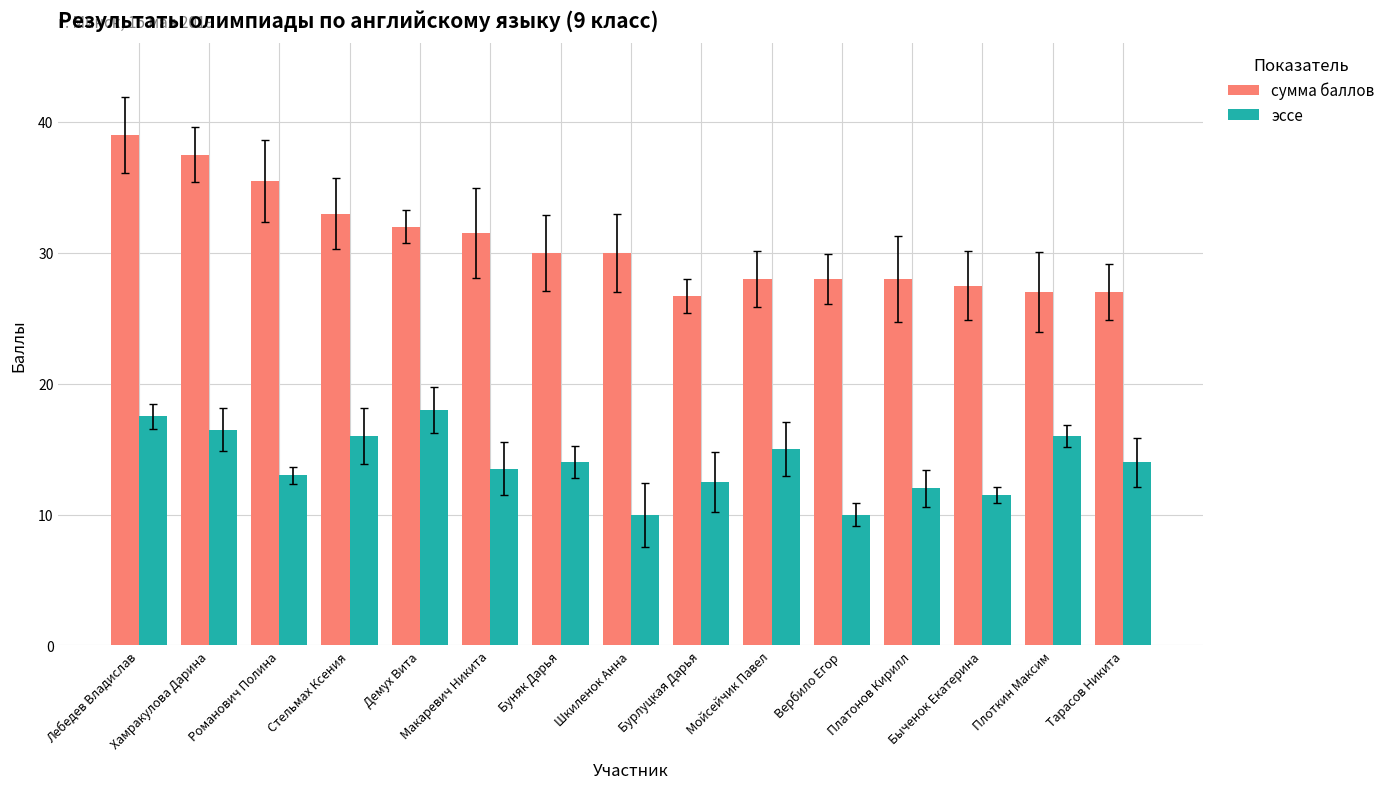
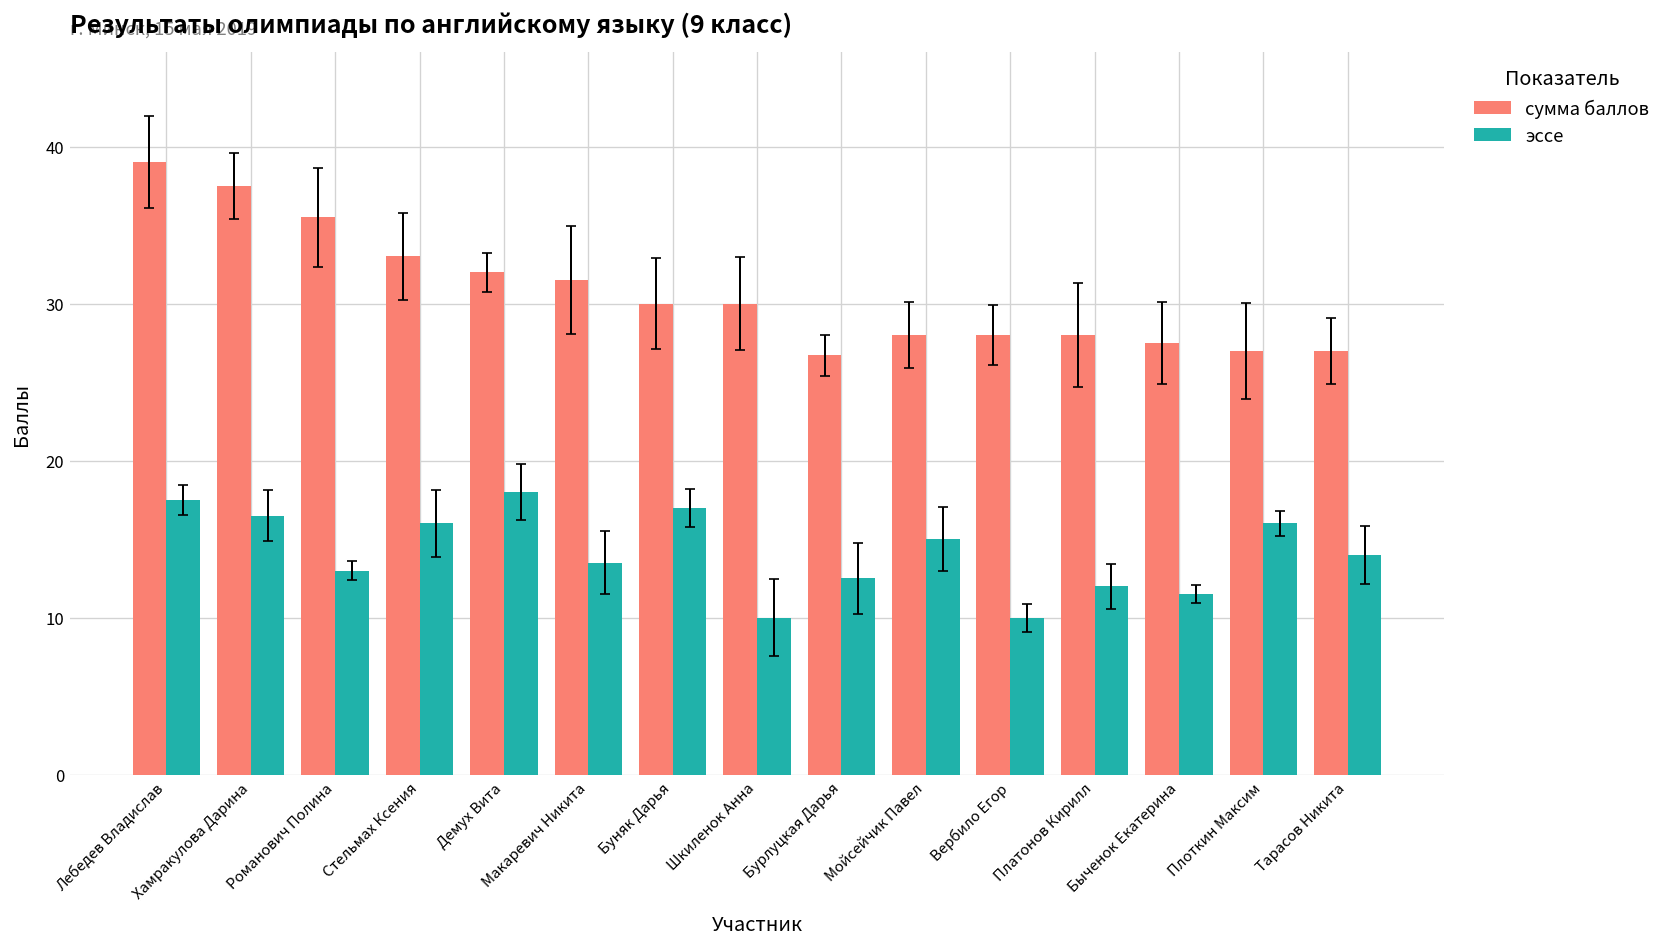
эссе, Буняк Дарья: 14 -> 17
